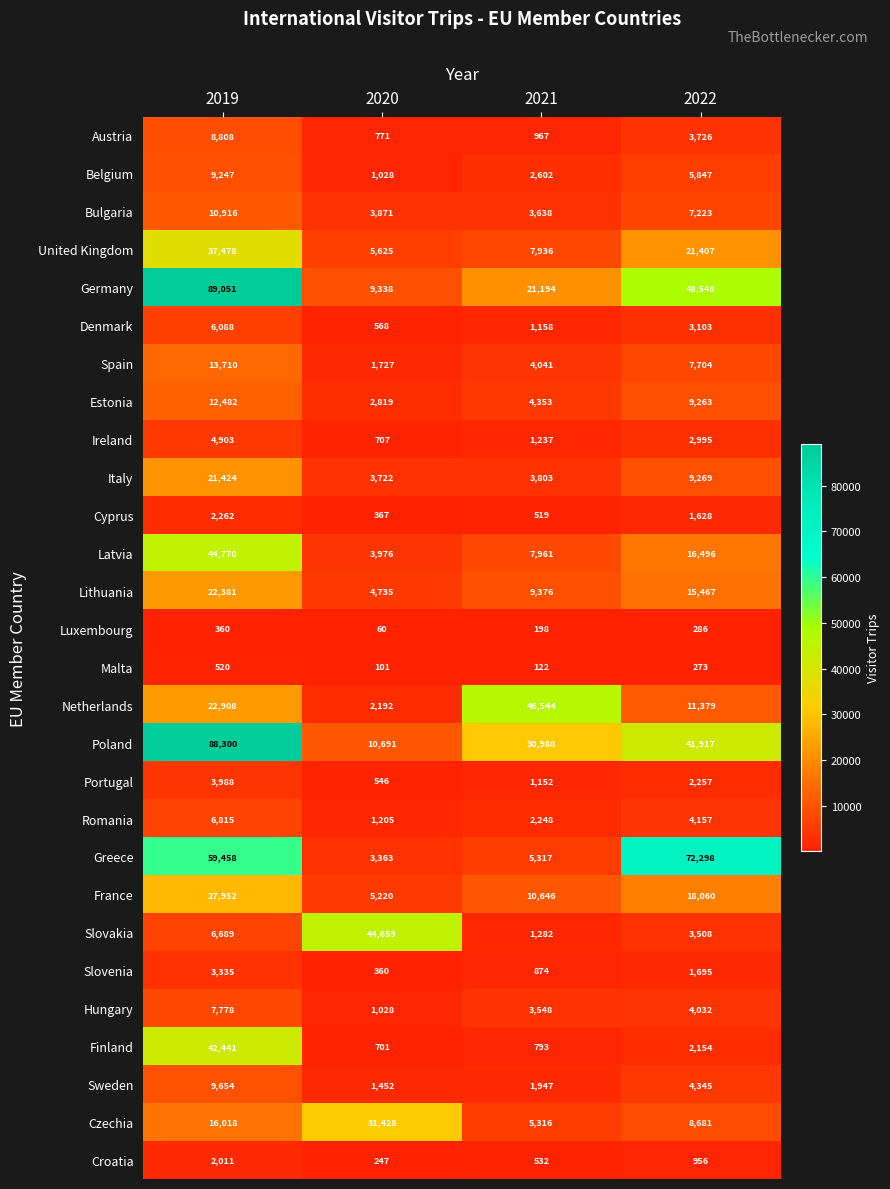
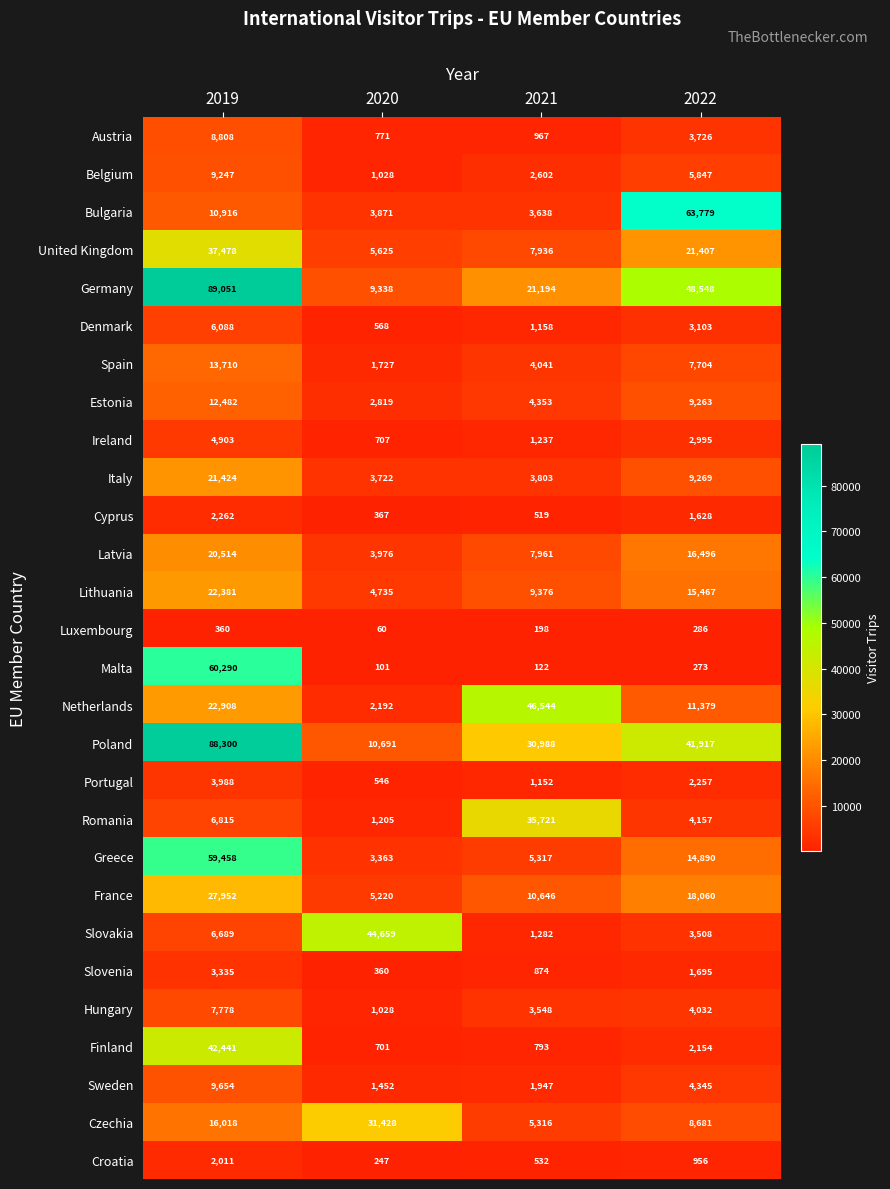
Bulgaria, 2022: 7,223 -> 63,779
Latvia, 2019: 44,770 -> 20,514
Malta, 2019: 520 -> 60,290
Romania, 2021: 2,248 -> 35,721
Greece, 2022: 72,298 -> 14,890
